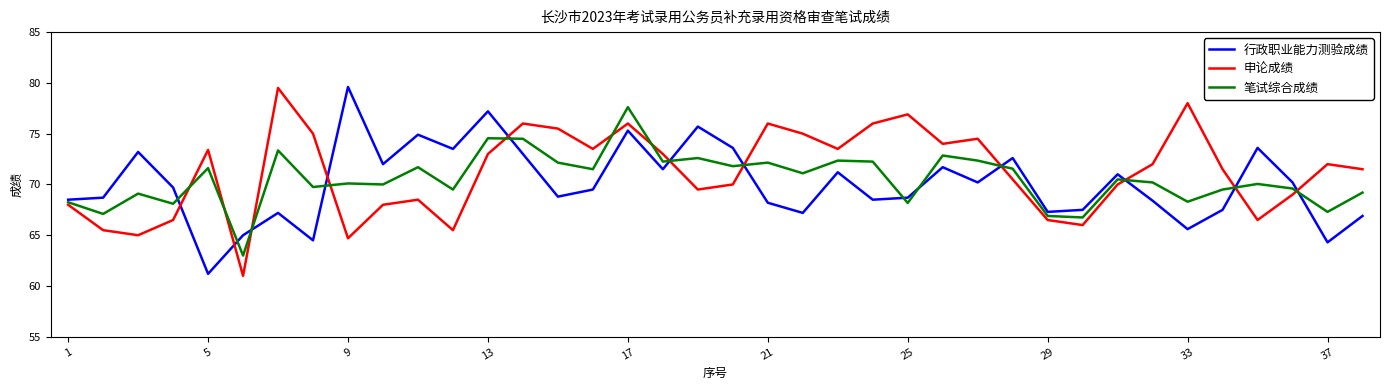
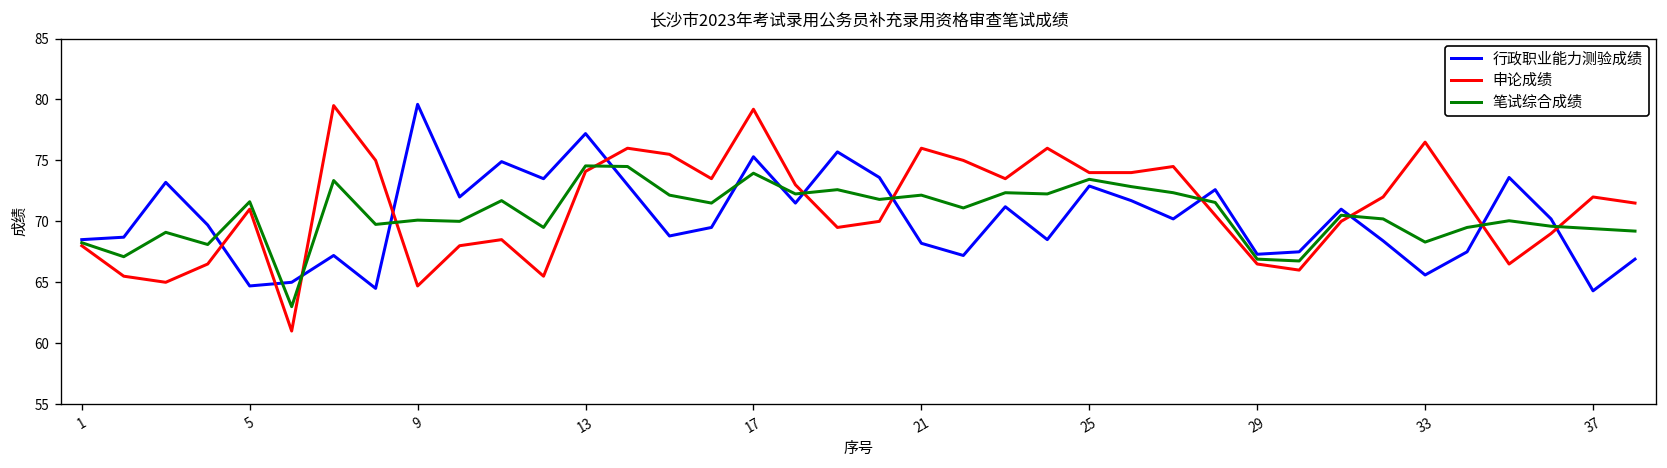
行政职业能力测验成绩, 5: 61.2 -> 64.7
申论成绩, 5: 73.4 -> 71.0
申论成绩, 13: 73.0 -> 74.1
申论成绩, 17: 76.0 -> 79.2
笔试综合成绩, 17: 77.6 -> 74.0
行政职业能力测验成绩, 25: 68.7 -> 72.9
申论成绩, 25: 76.9 -> 74.0
笔试综合成绩, 25: 68.2 -> 73.5
申论成绩, 33: 78.0 -> 76.5
笔试综合成绩, 37: 67.3 -> 69.4
